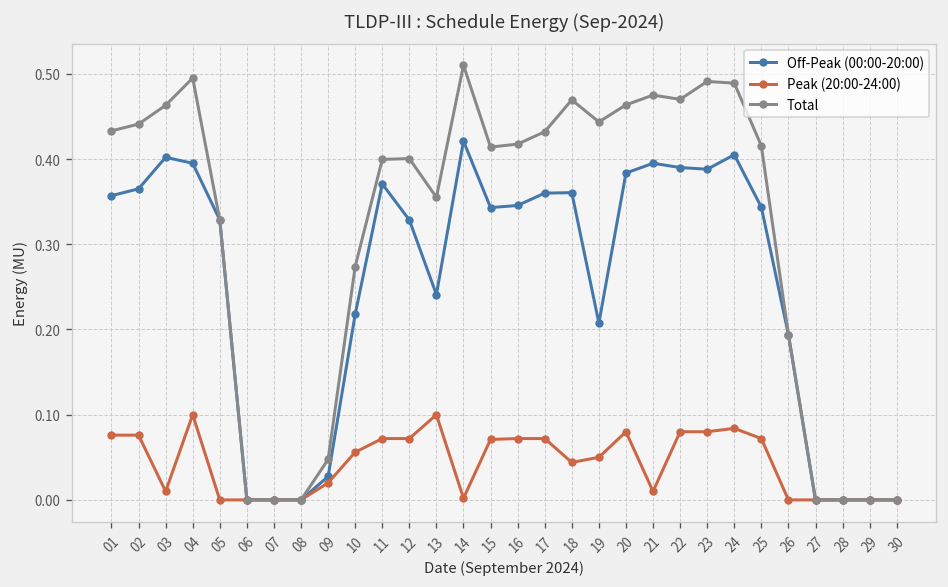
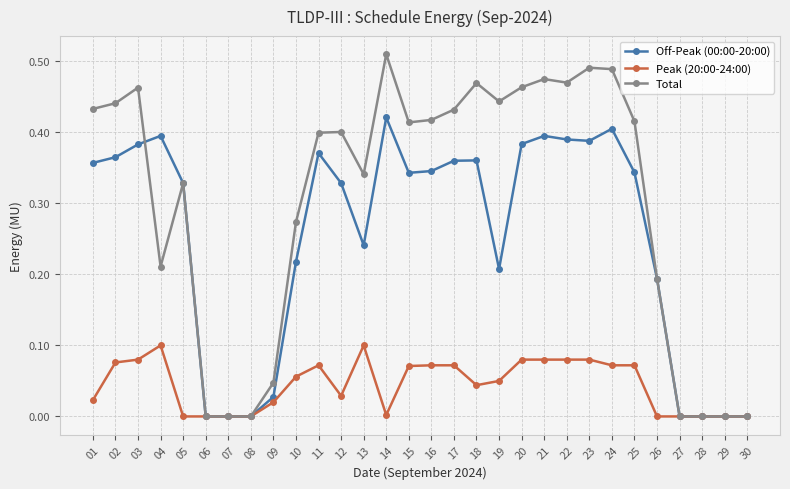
Peak (20:00-24:00), 01: 0.08 -> 0.02
Off-Peak (00:00-20:00), 03: 0.40 -> 0.38
Peak (20:00-24:00), 03: 0.01 -> 0.08
Total, 04: 0.50 -> 0.21
Peak (20:00-24:00), 12: 0.07 -> 0.03
Total, 13: 0.36 -> 0.34
Peak (20:00-24:00), 21: 0.01 -> 0.08
Peak (20:00-24:00), 24: 0.08 -> 0.07
